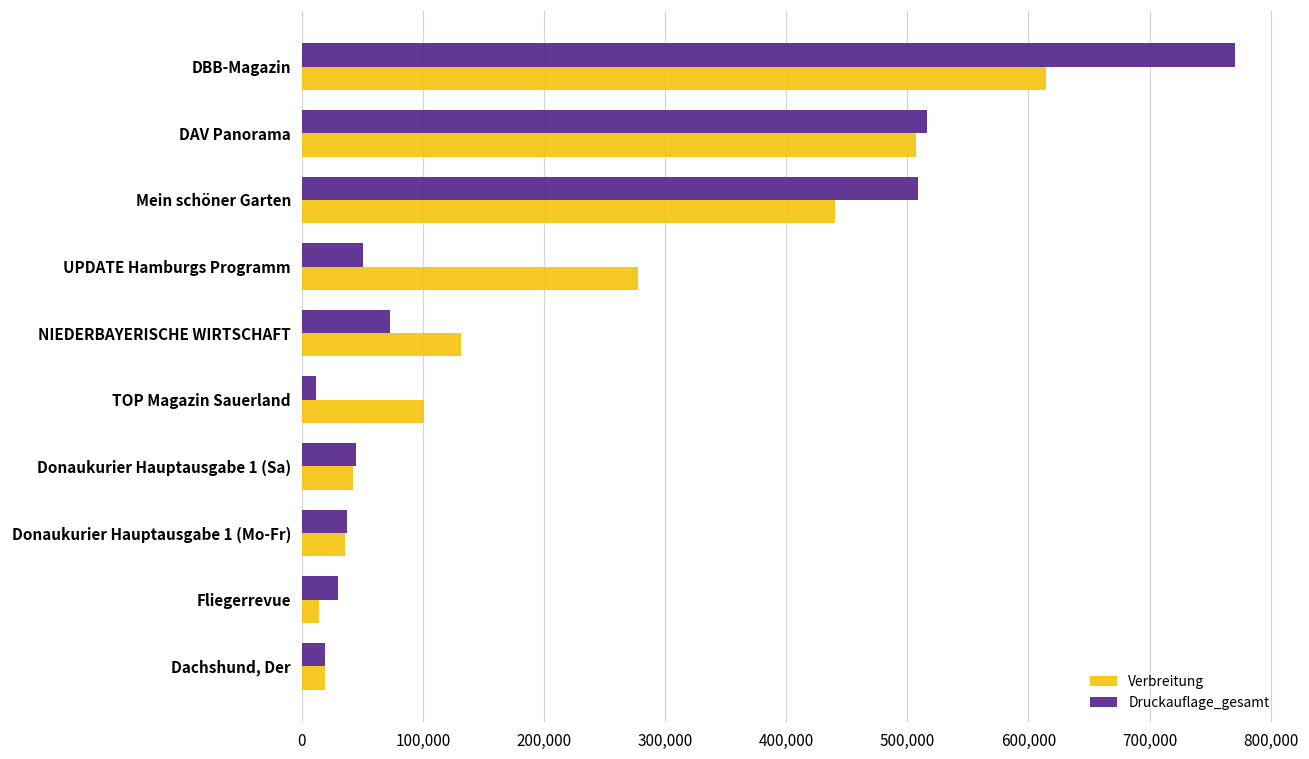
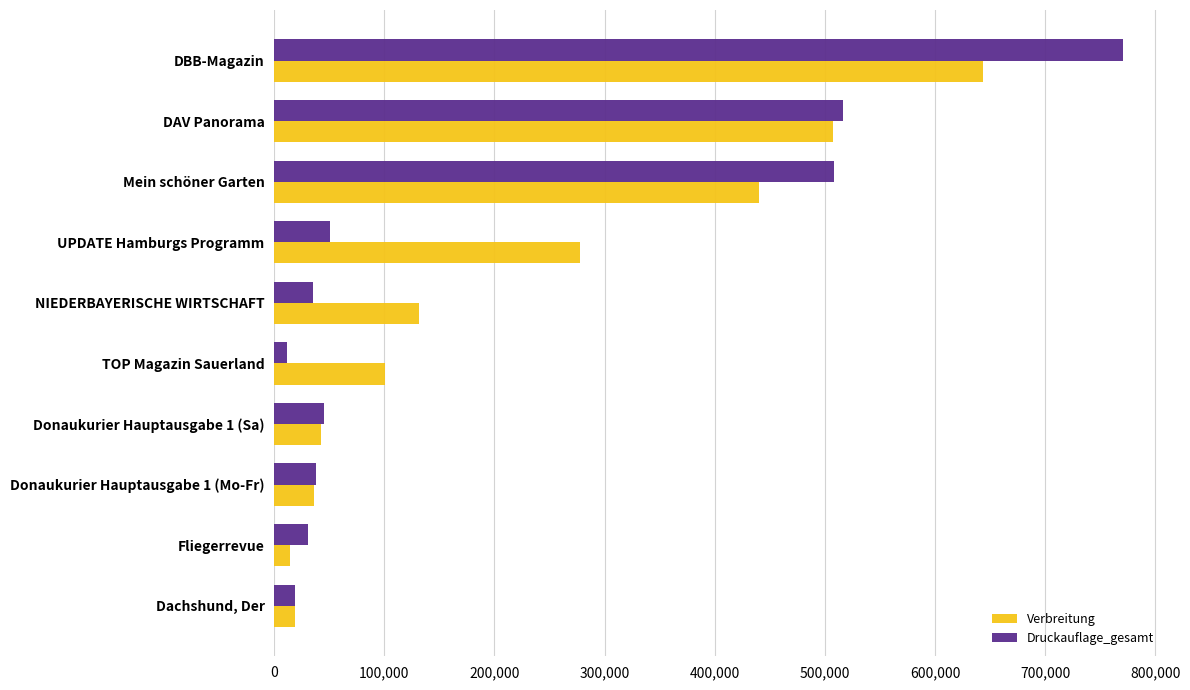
Verbreitung, DBB-Magazin: 614,000 -> 644,000
Druckauflage_gesamt, NIEDERBAYERISCHE WIRTSCHAFT: 73,000 -> 36,000
